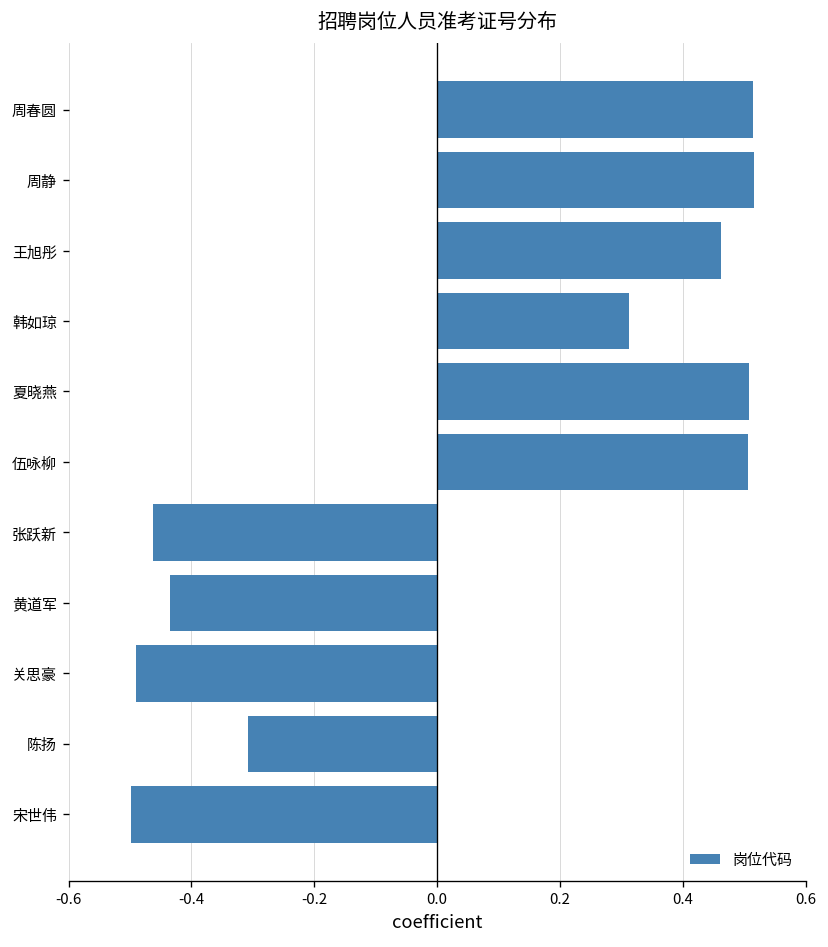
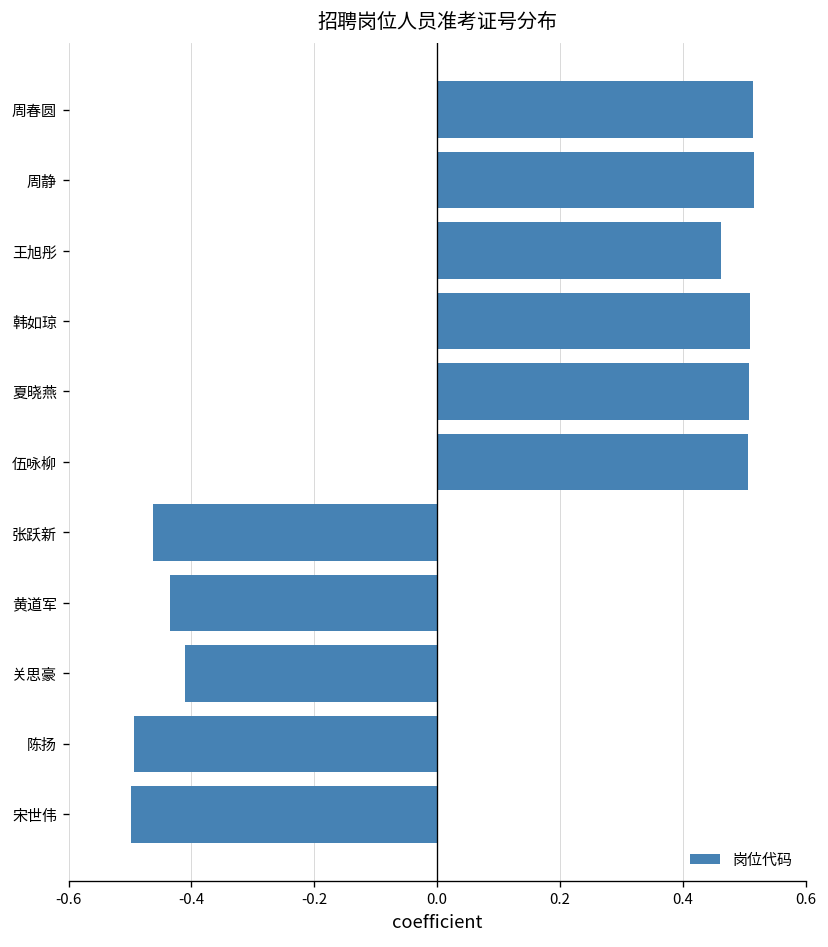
韩如琼: 0.31 -> 0.51
关思豪: -0.49 -> -0.41
陈扬: -0.31 -> -0.49
